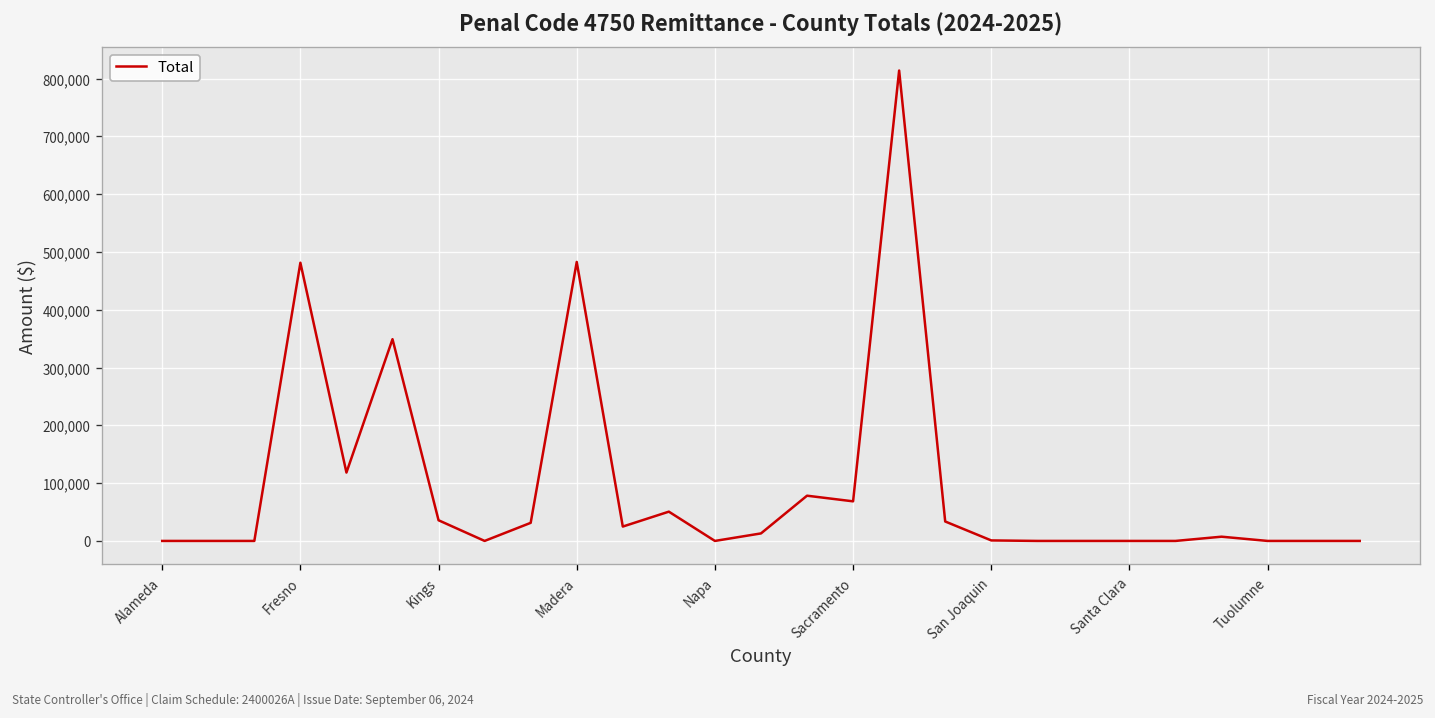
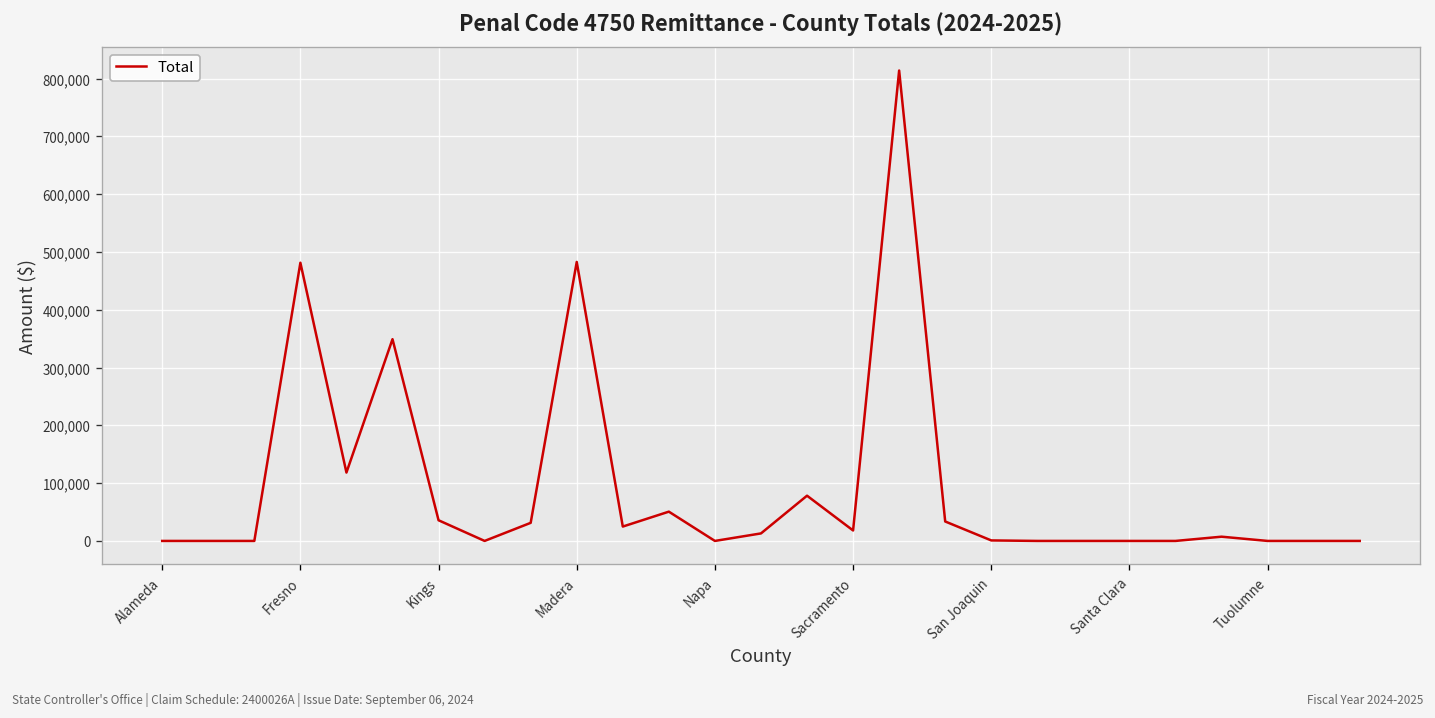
Sacramento: 70,000 -> 20,000
